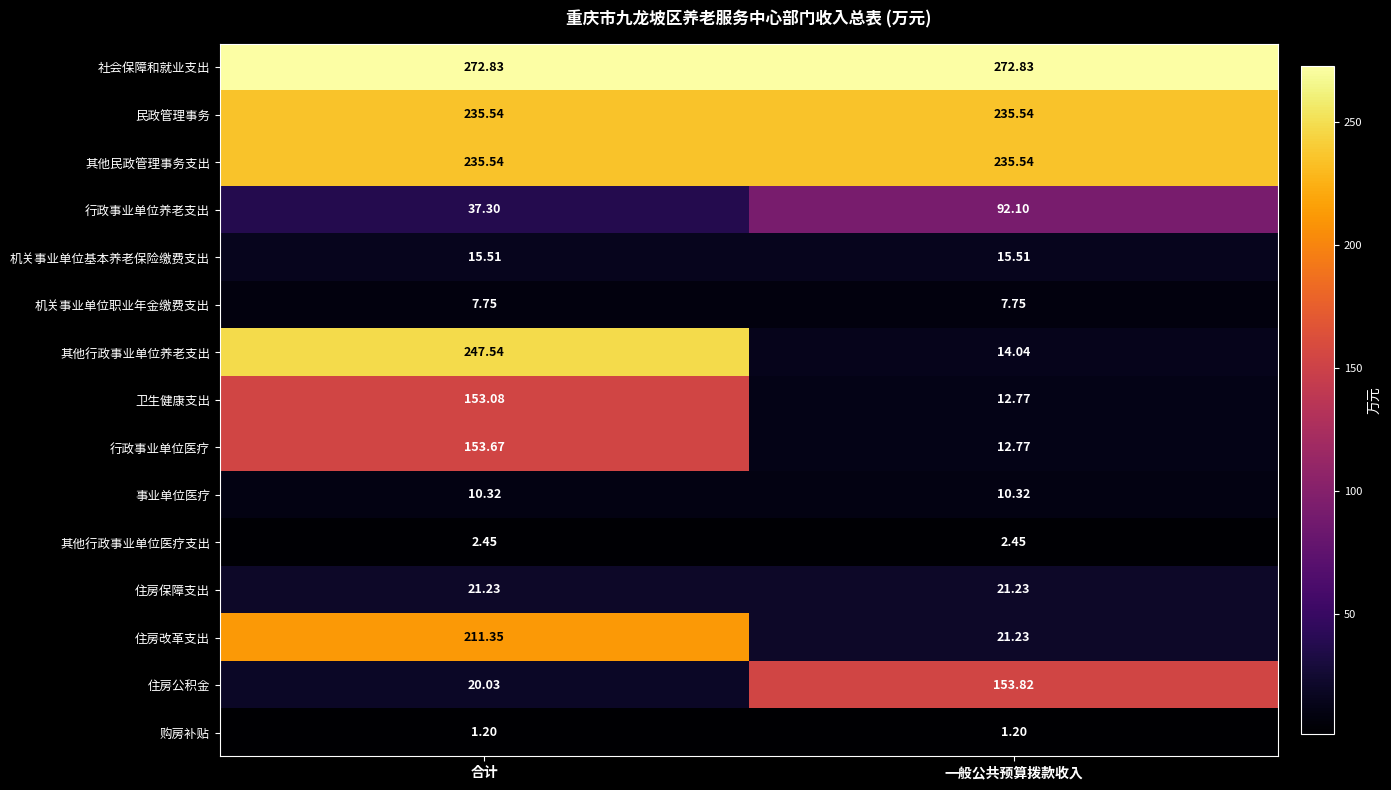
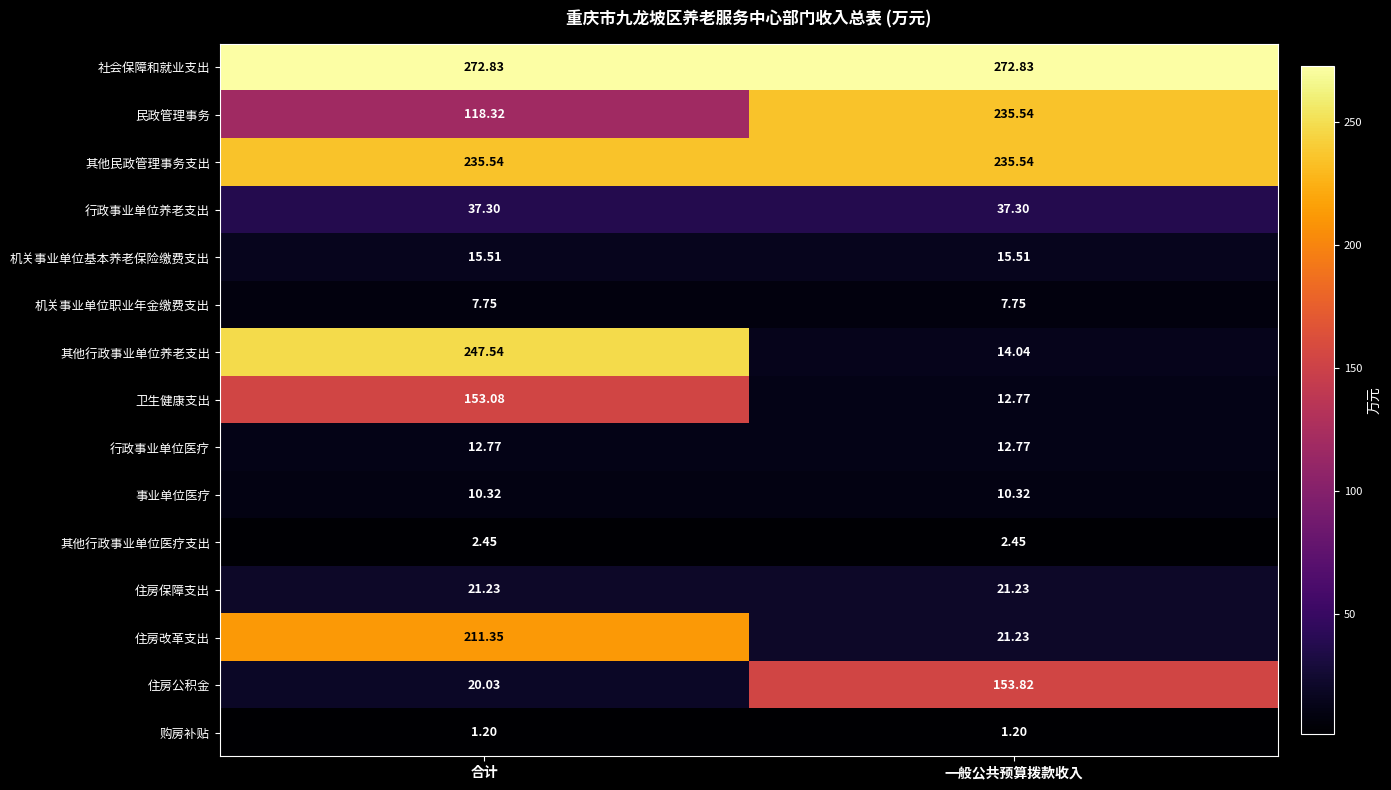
民政管理事务, 合计: 235.54 -> 118.32
行政事业单位养老支出, 一般公共预算拨款收入: 92.10 -> 37.30
行政事业单位医疗, 合计: 153.67 -> 12.77
